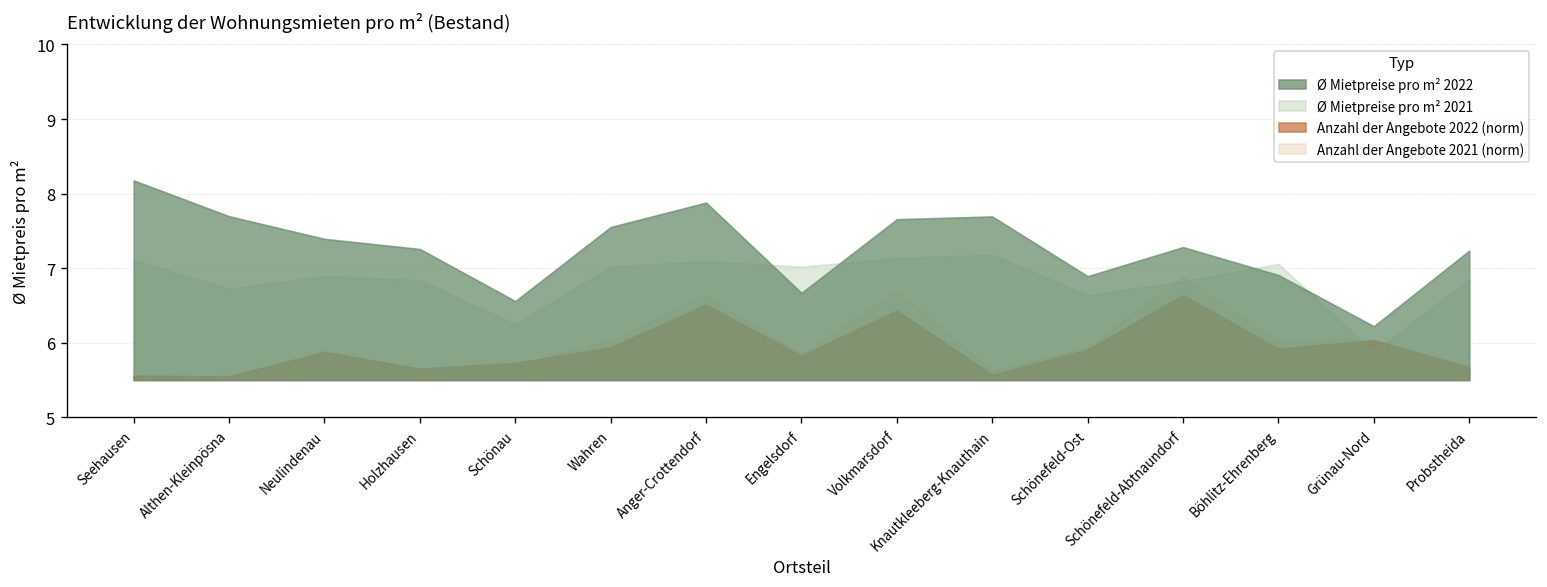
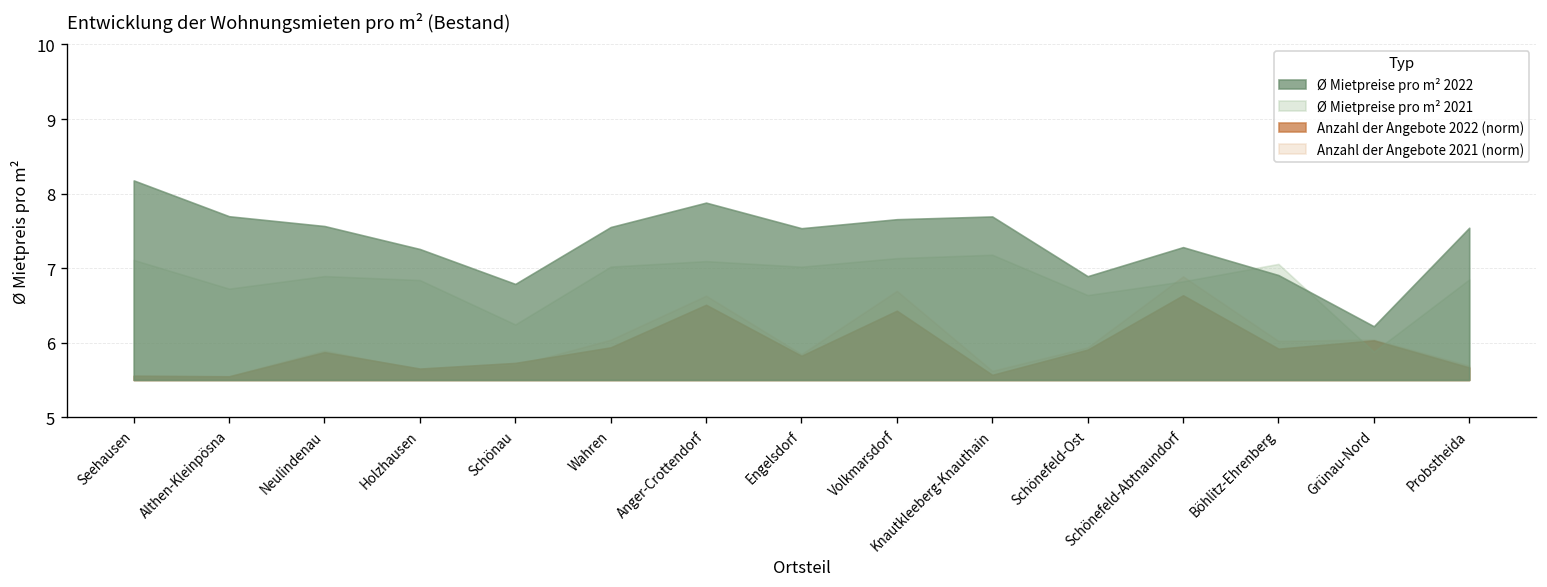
Ø Mietpreise pro m² 2022, Neulindenau: 7.4 -> 7.6
Ø Mietpreise pro m² 2022, Schönau: 6.6 -> 6.8
Ø Mietpreise pro m² 2022, Engelsdorf: 6.7 -> 7.5
Ø Mietpreise pro m² 2022, Probstheida: 7.2 -> 7.5
